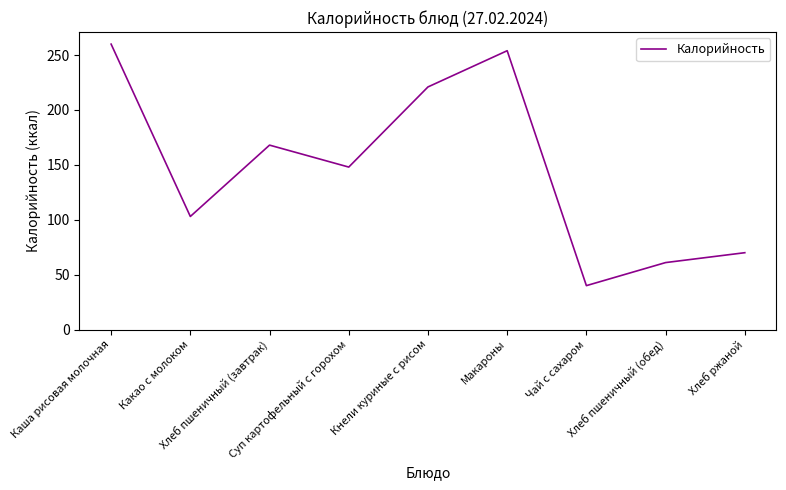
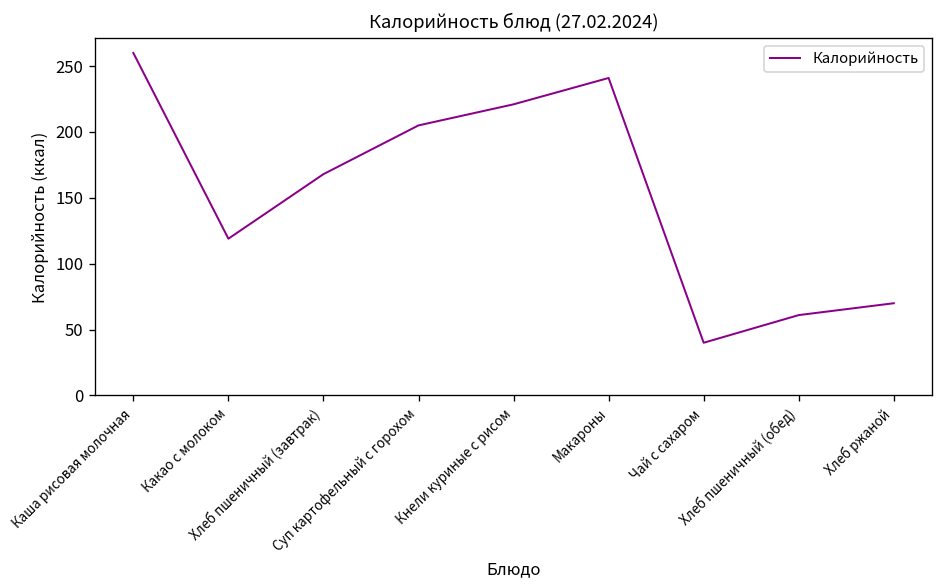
Какао с молоком: 103 -> 119
Суп картофельный с горохом: 148 -> 205
Макароны: 254 -> 241
